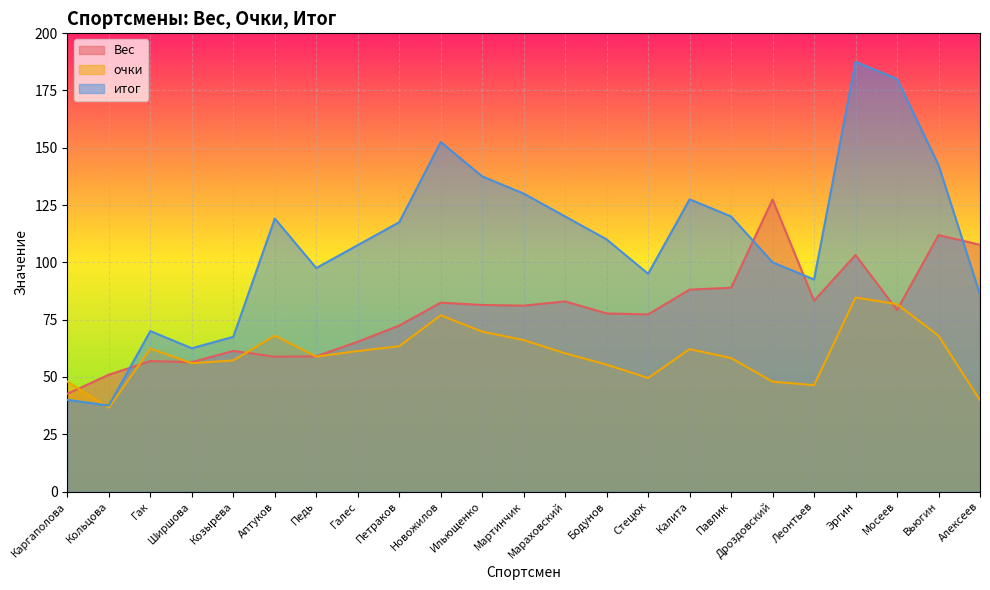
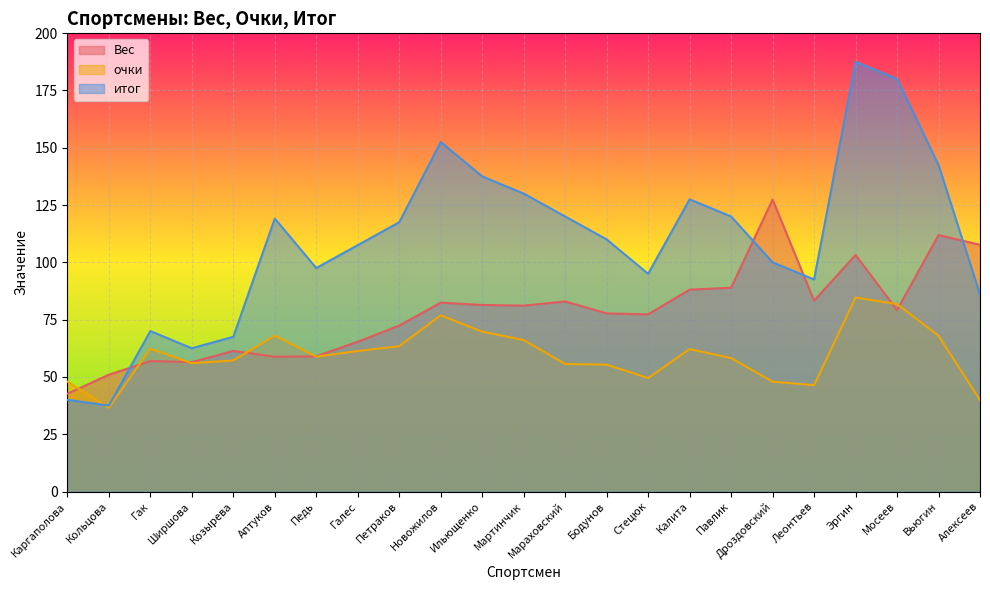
очки, Мараховский: 60 -> 56
